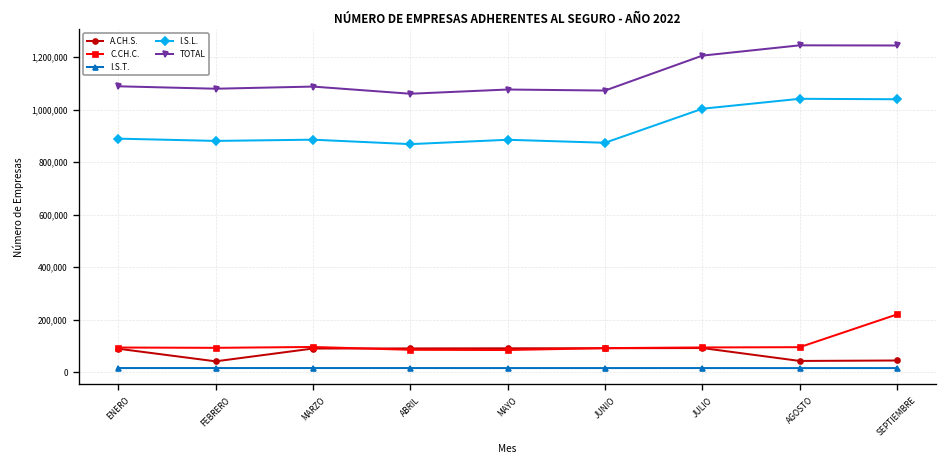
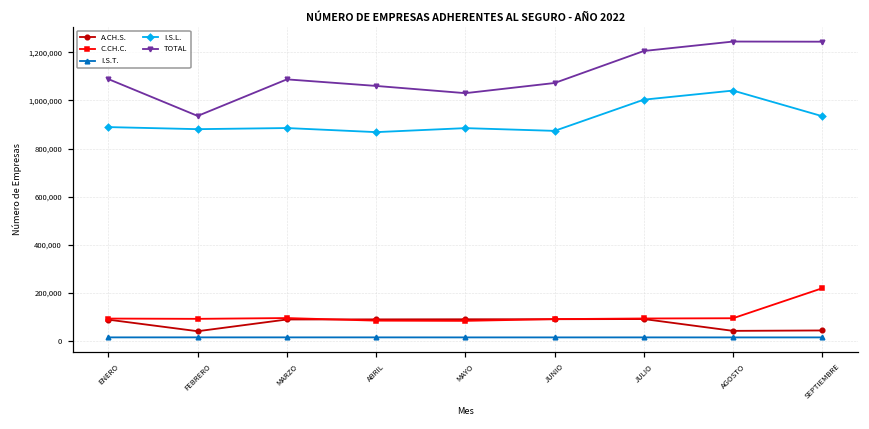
TOTAL, FEBRERO: 1,080,000 -> 940,000
TOTAL, MAYO: 1,080,000 -> 1,030,000
I.S.L., SEPTIEMBRE: 1,040,000 -> 930,000
